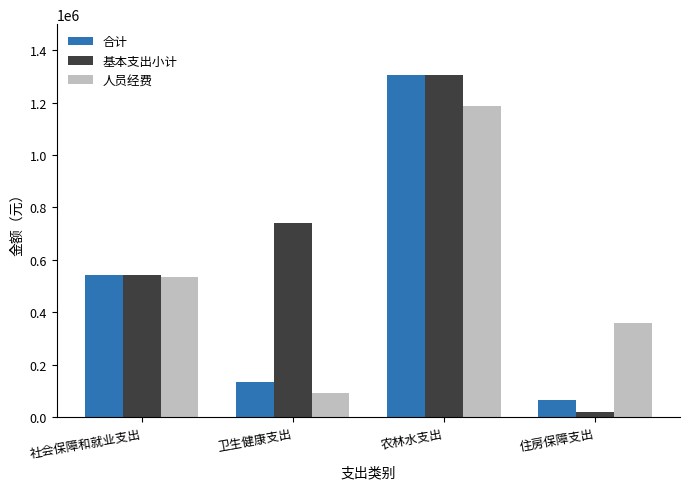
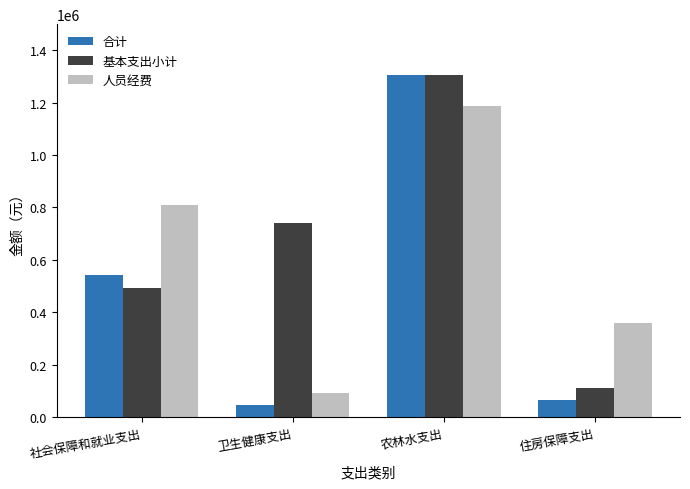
基本支出小计, 社会保障和就业支出: 540000 -> 490000
人员经费, 社会保障和就业支出: 530000 -> 810000
合计, 卫生健康支出: 140000 -> 50000
基本支出小计, 住房保障支出: 20000 -> 110000
